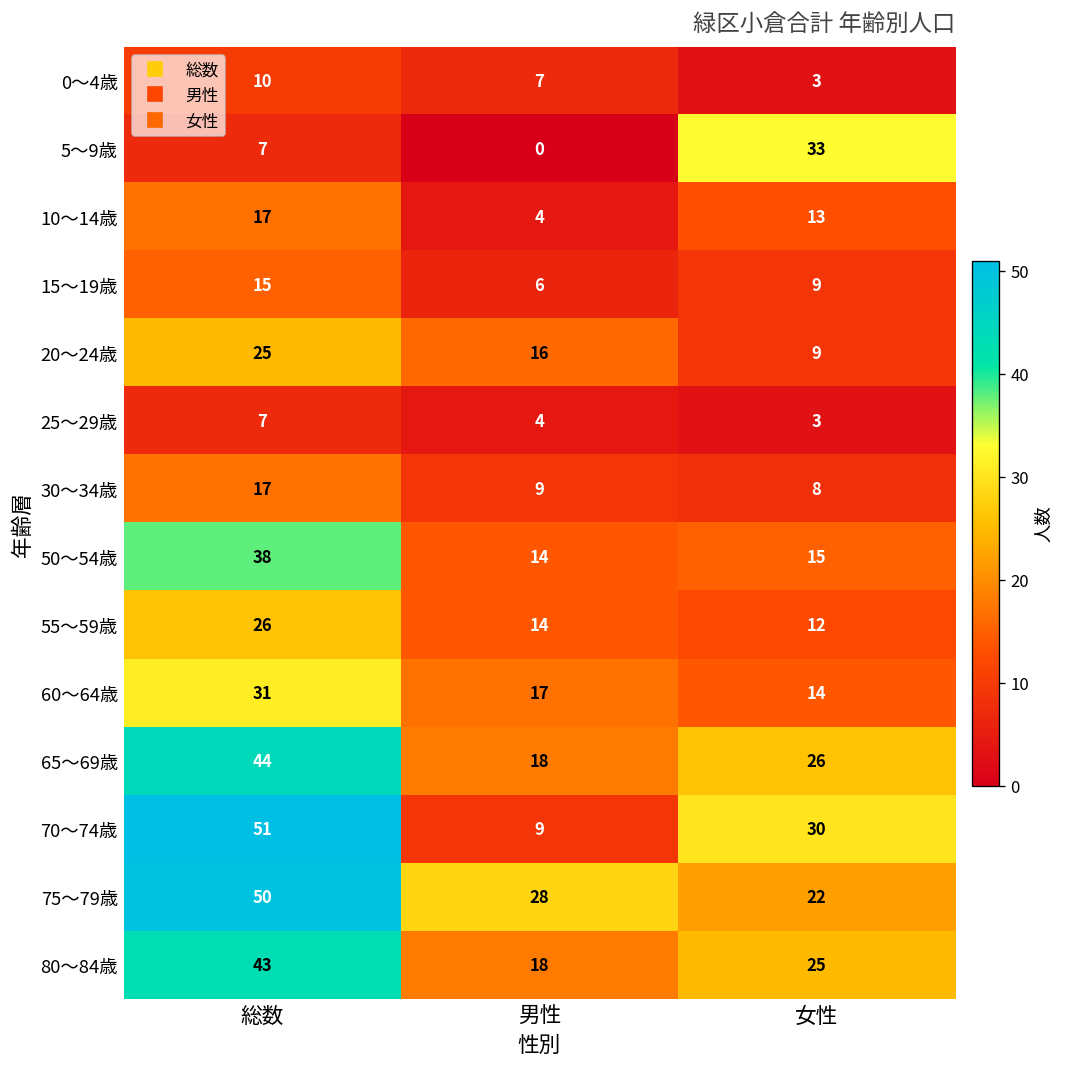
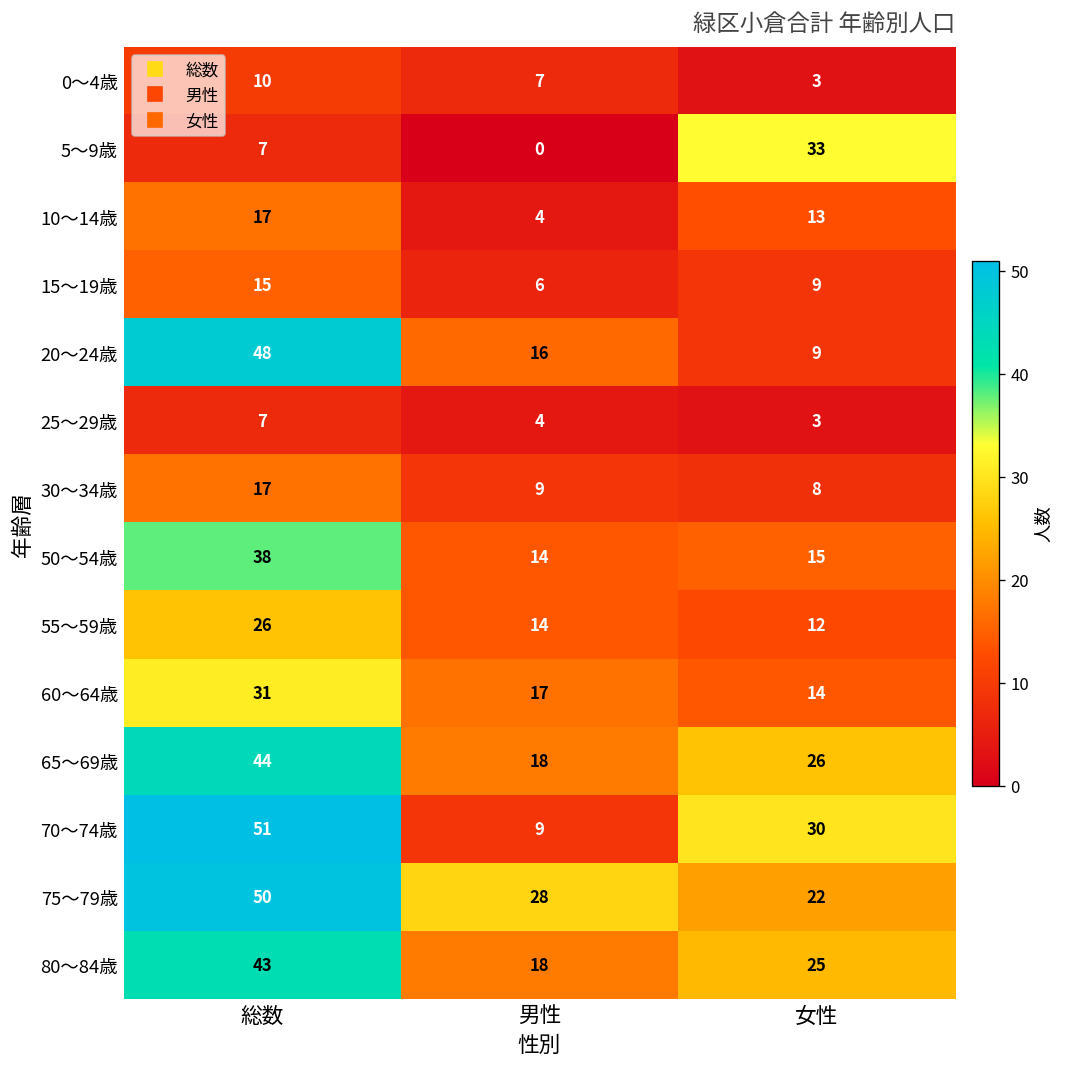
20～24歳, 総数: 25 -> 48
